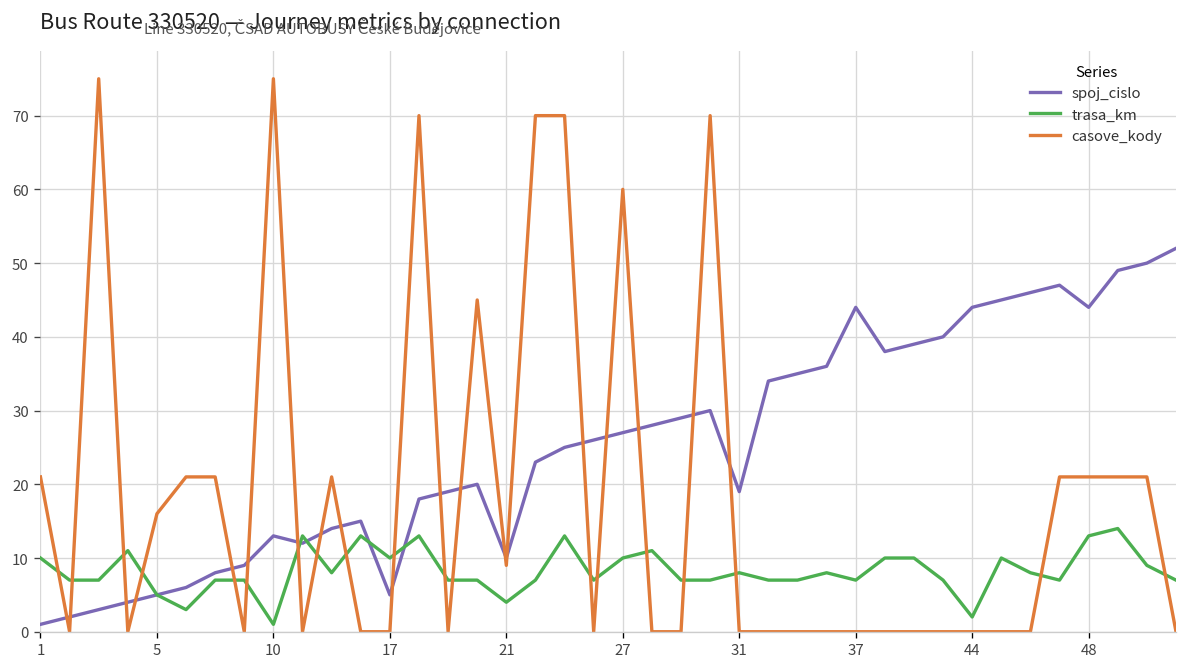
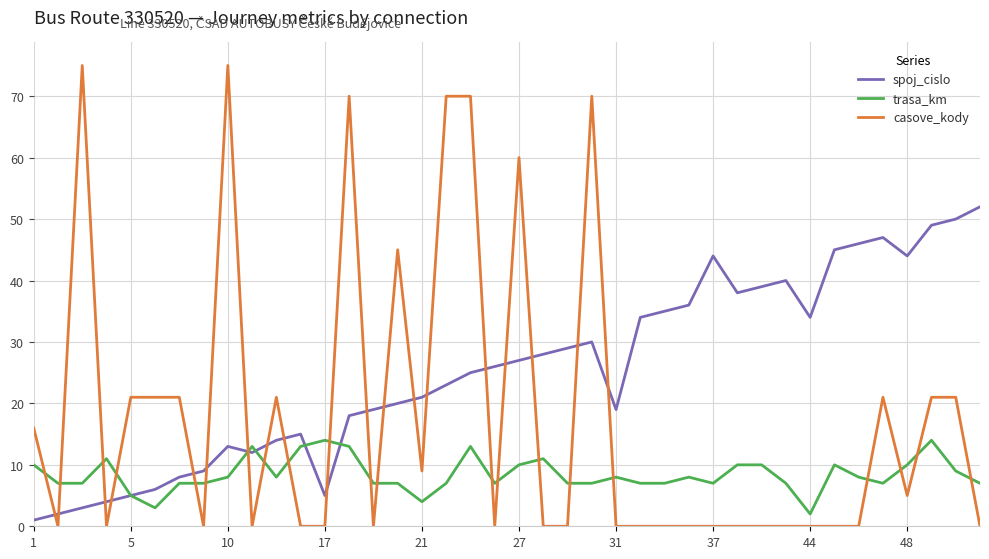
casove_kody, 1: 21 -> 16
casove_kody, 5: 16 -> 21
trasa_km, 10: 1 -> 8
trasa_km, 17: 10 -> 14
spoj_cislo, 21: 10 -> 21
spoj_cislo, 44: 44 -> 34
trasa_km, 48: 13 -> 10
casove_kody, 48: 21 -> 5
